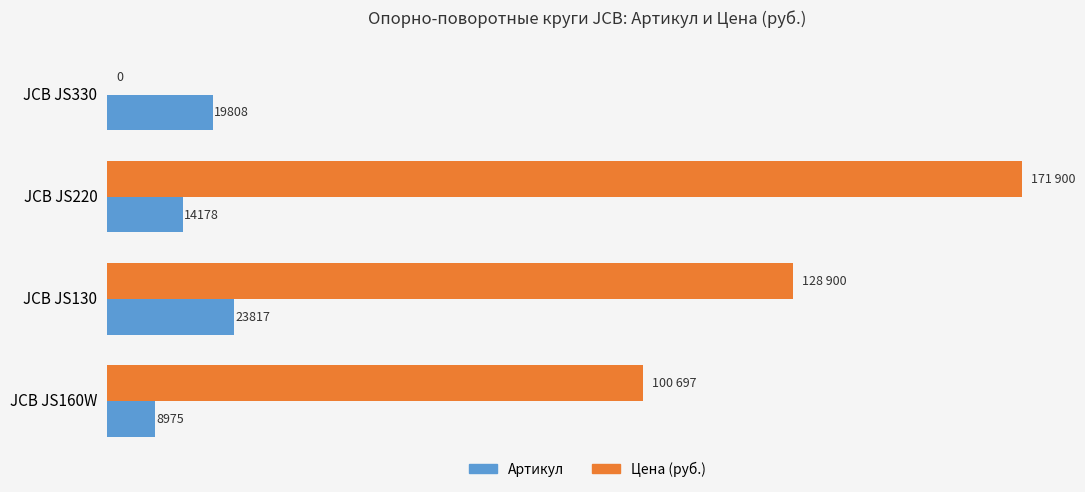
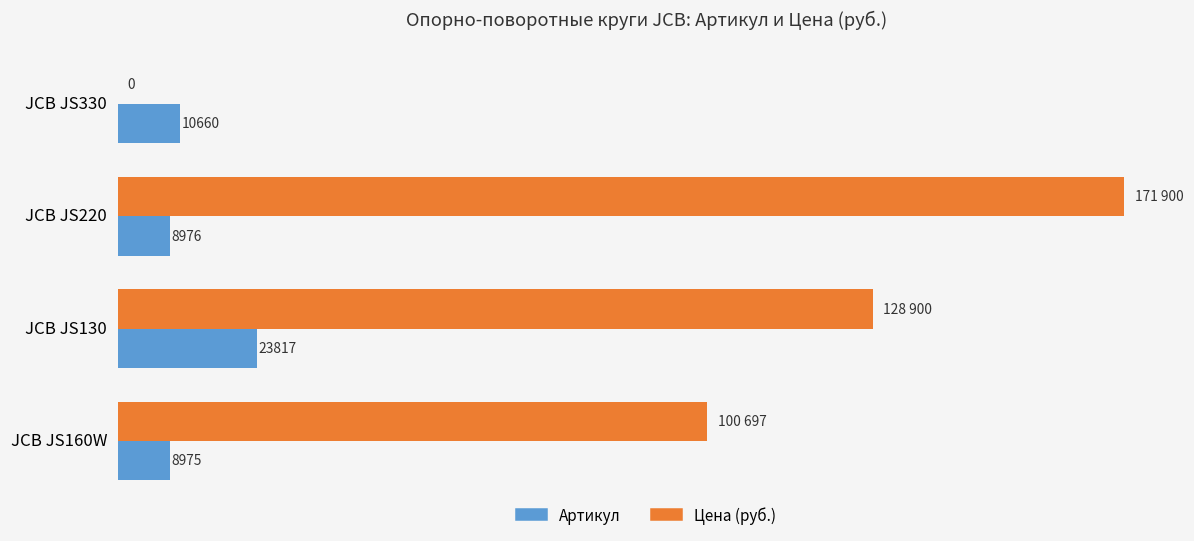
Артикул, JCB JS330: 19808 -> 10660
Артикул, JCB JS220: 14178 -> 8976
